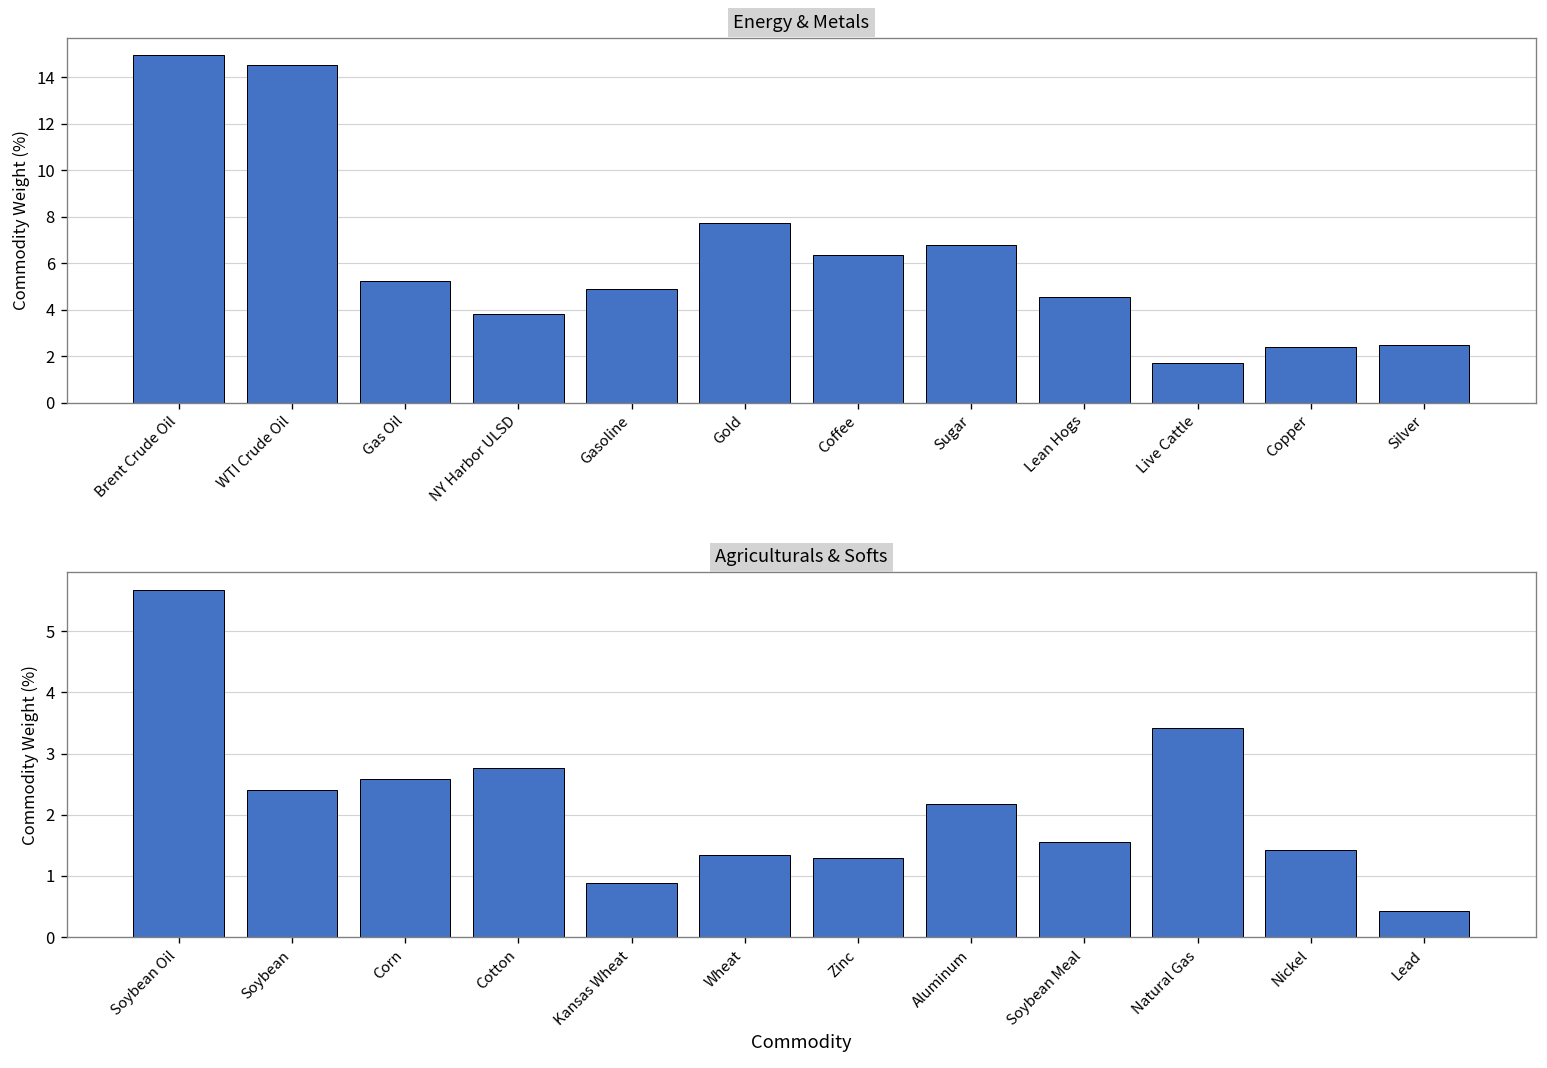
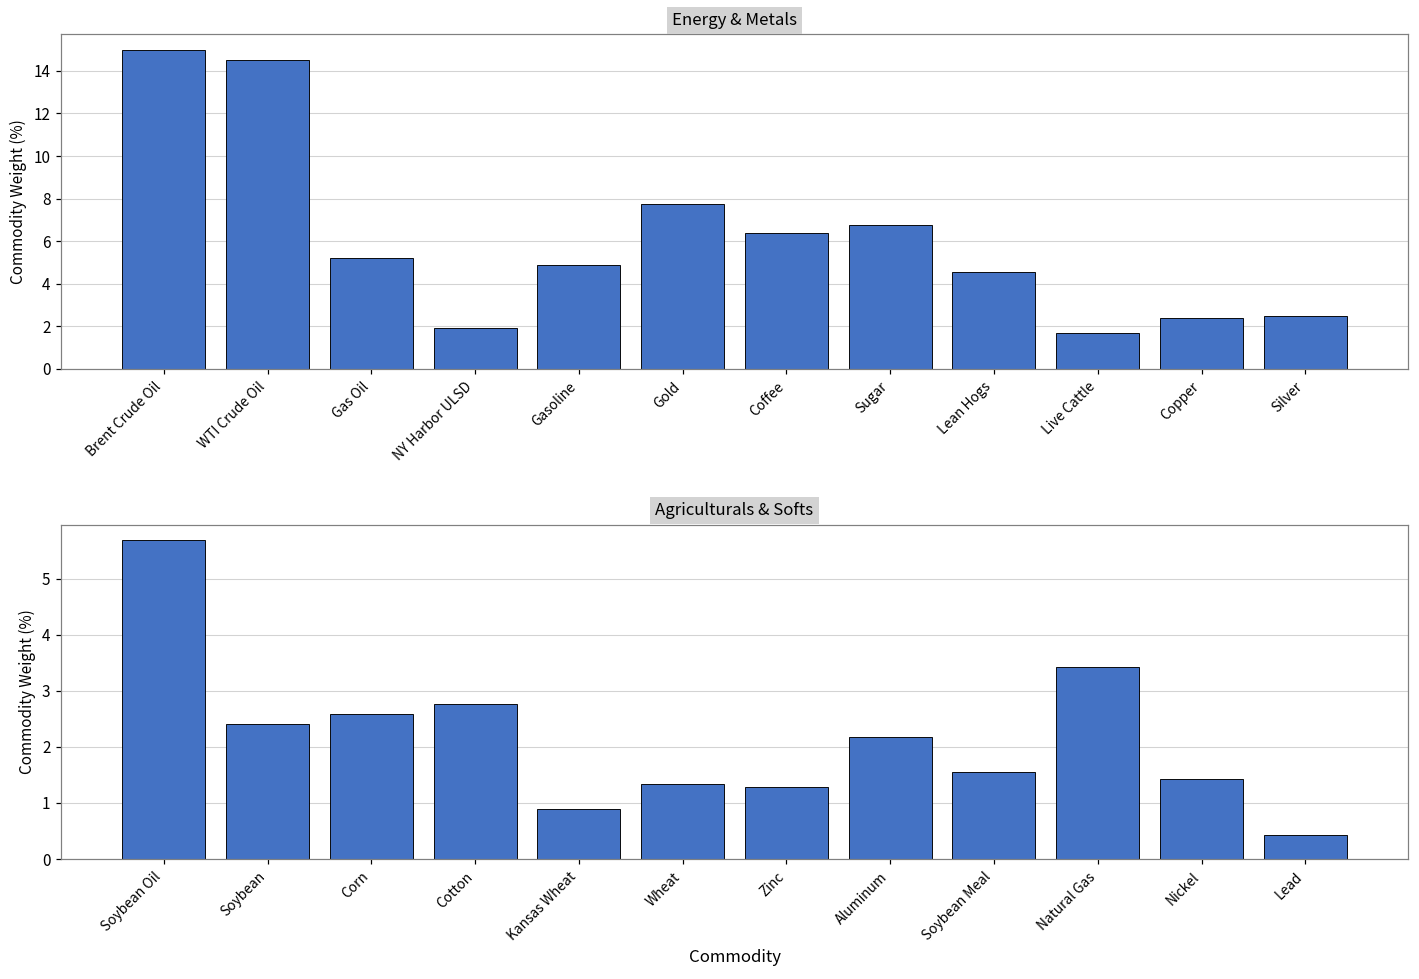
Energy & Metals, NY Harbor ULSD: 3.8 -> 1.9
